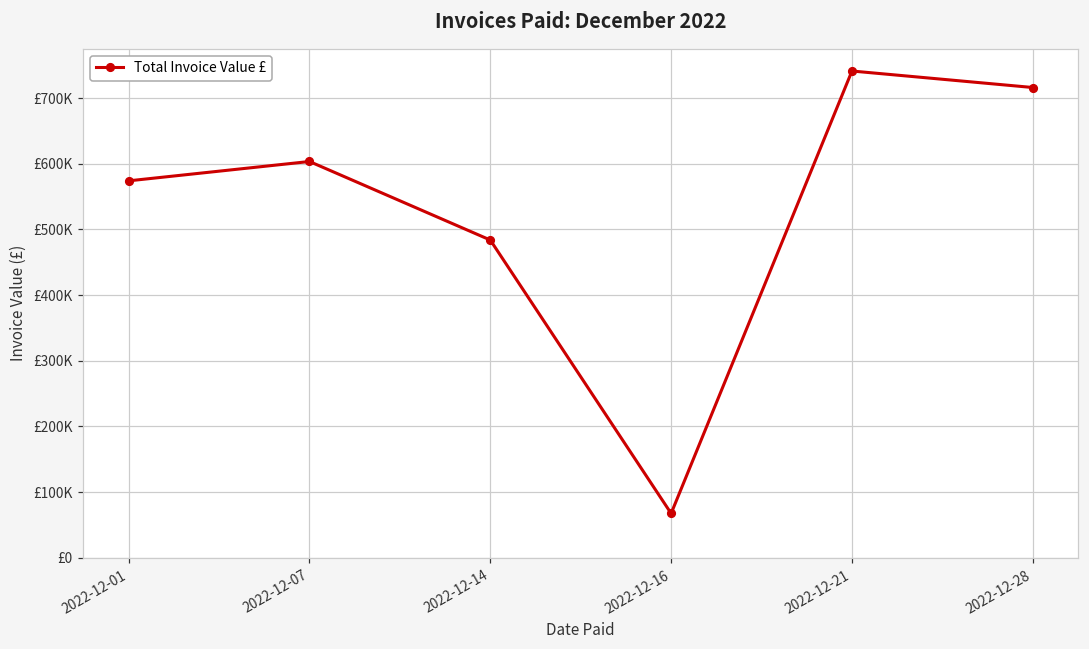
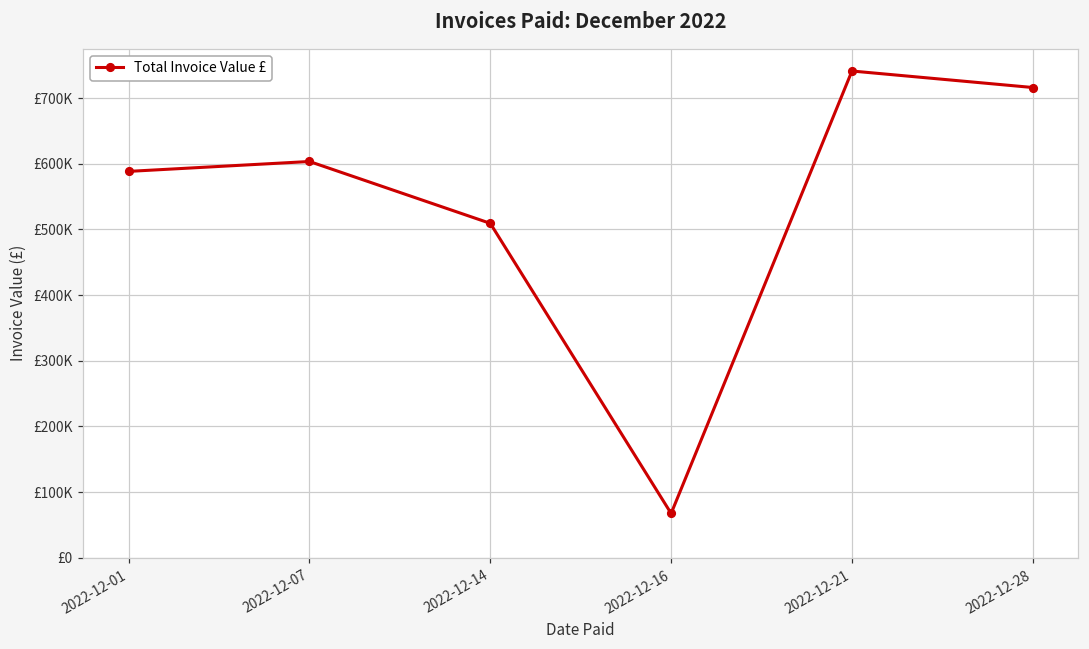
2022-12-01: £570000 -> £590000
2022-12-14: £480000 -> £510000
